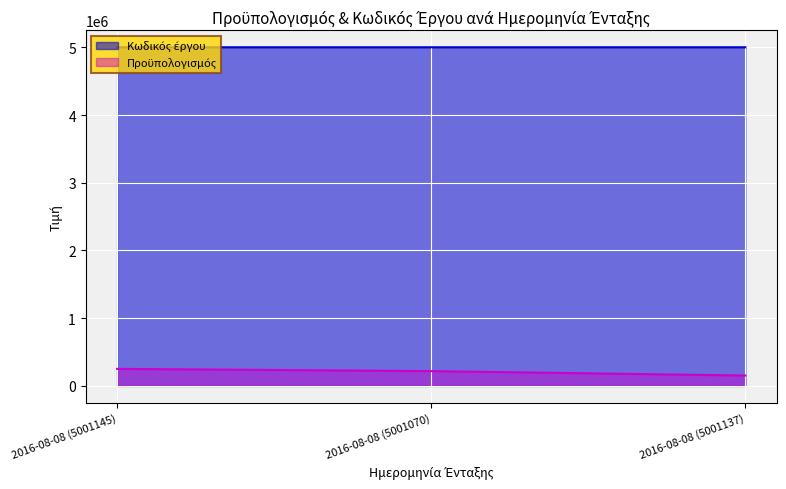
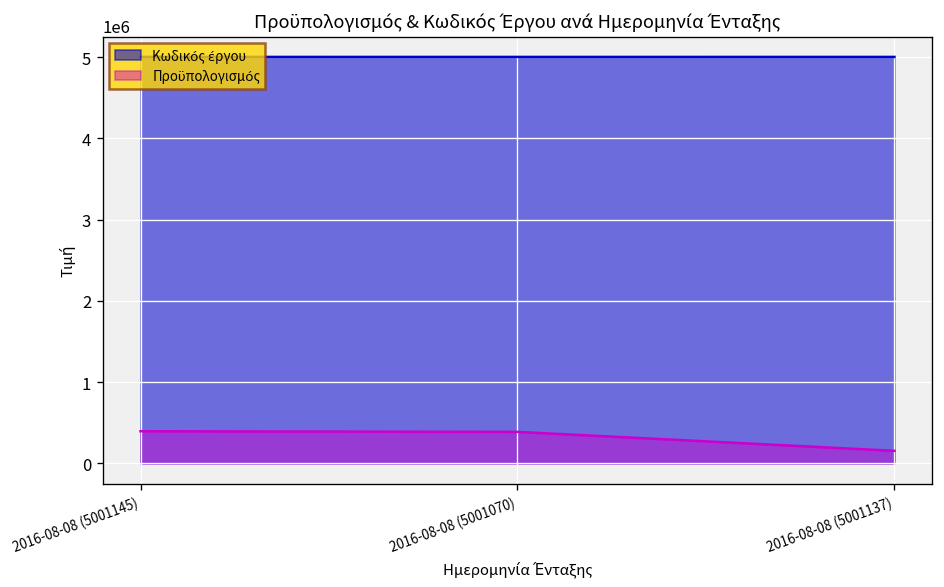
Προϋπολογισμός, 2016-08-08 (5001145): 300000 -> 400000
Προϋπολογισμός, 2016-08-08 (5001070): 200000 -> 400000
